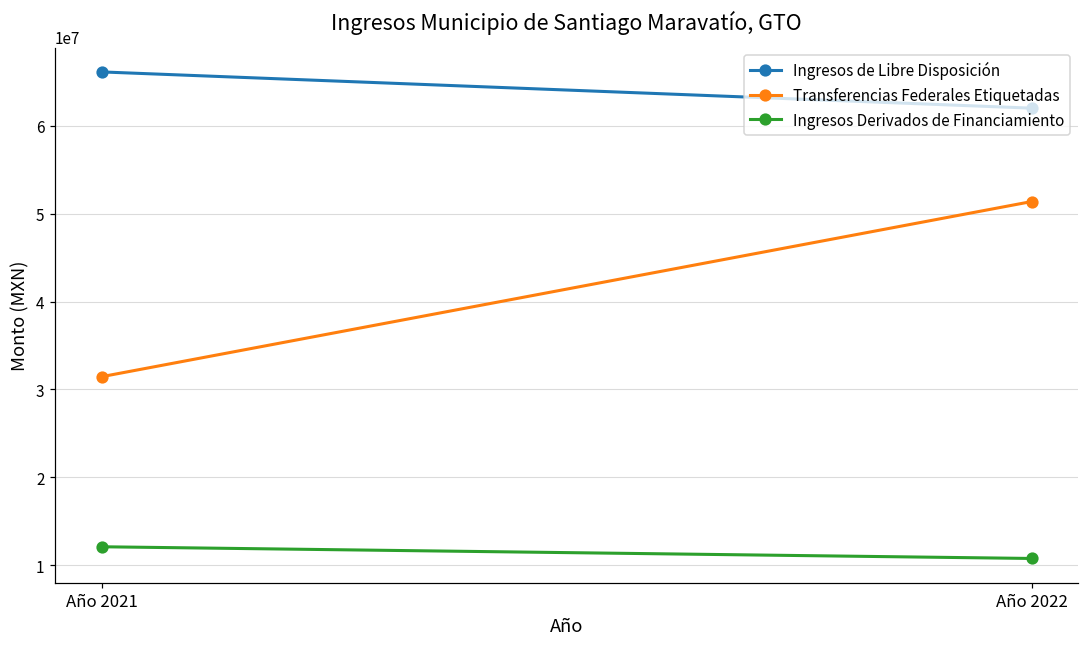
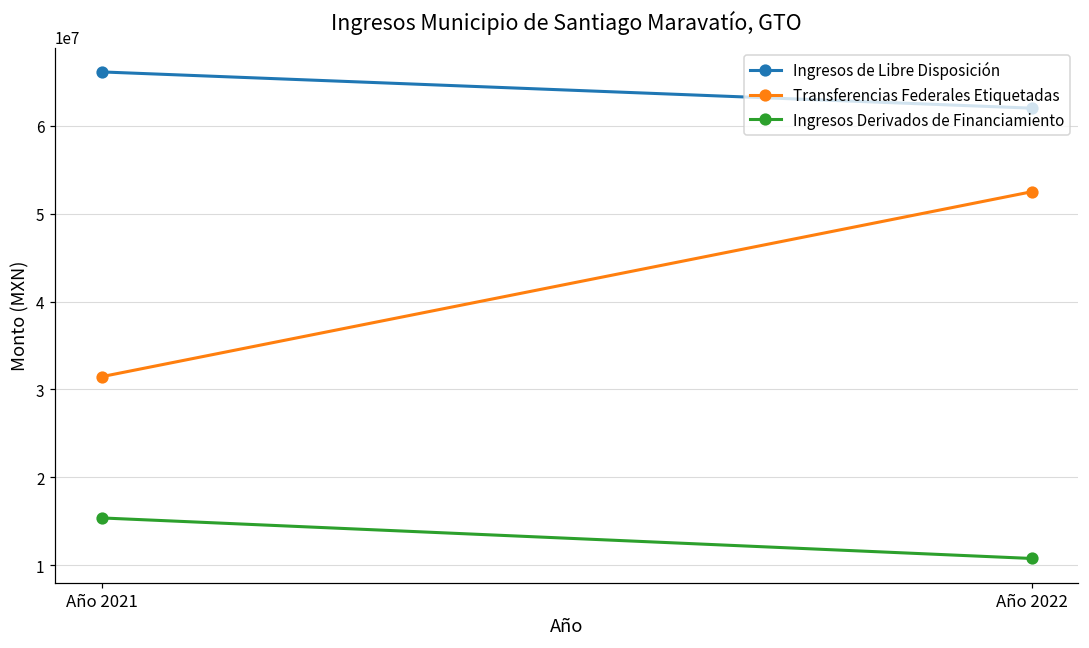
Ingresos Derivados de Financiamiento, Año 2021: 12000000 -> 15000000
Transferencias Federales Etiquetadas, Año 2022: 51000000 -> 52000000
